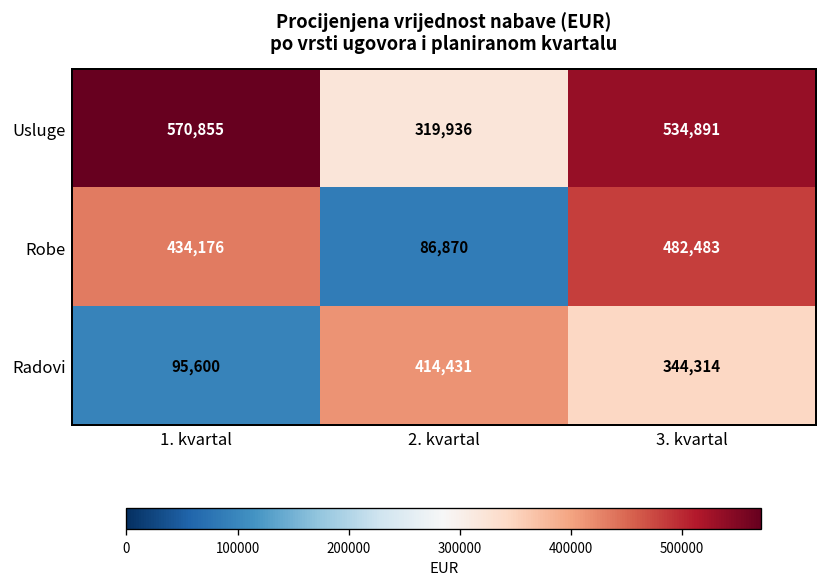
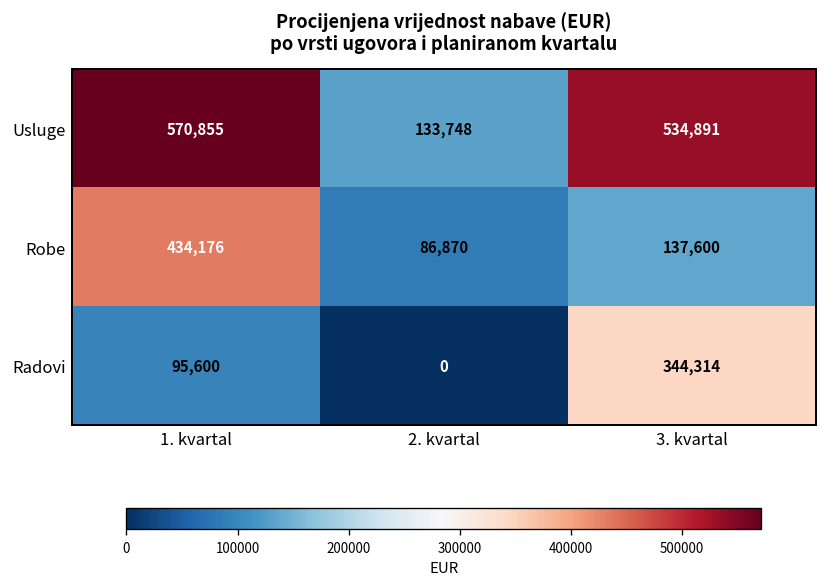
Usluge, 2. kvartal: 319,936 -> 133,748
Robe, 3. kvartal: 482,483 -> 137,600
Radovi, 2. kvartal: 414,431 -> 0
